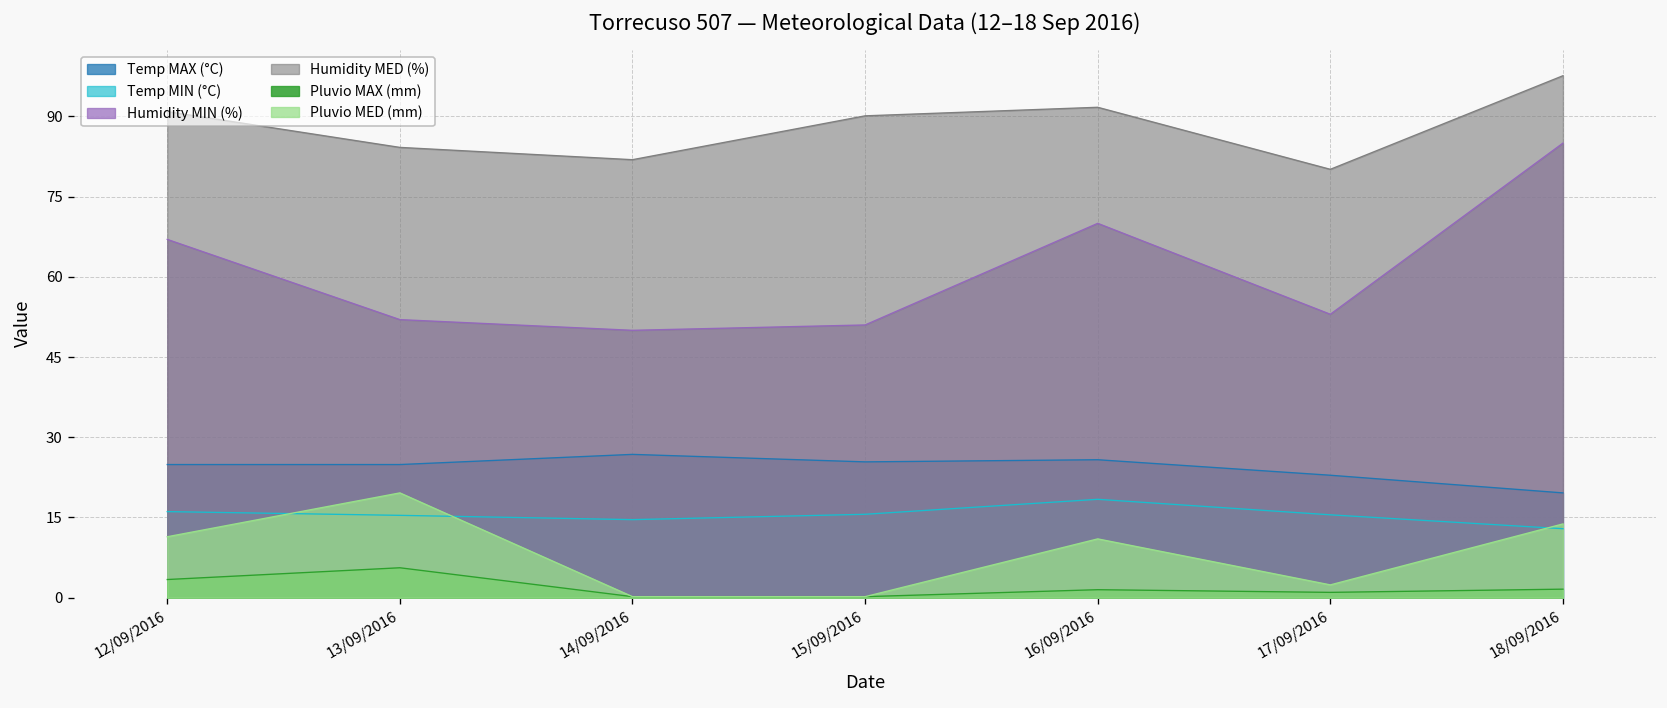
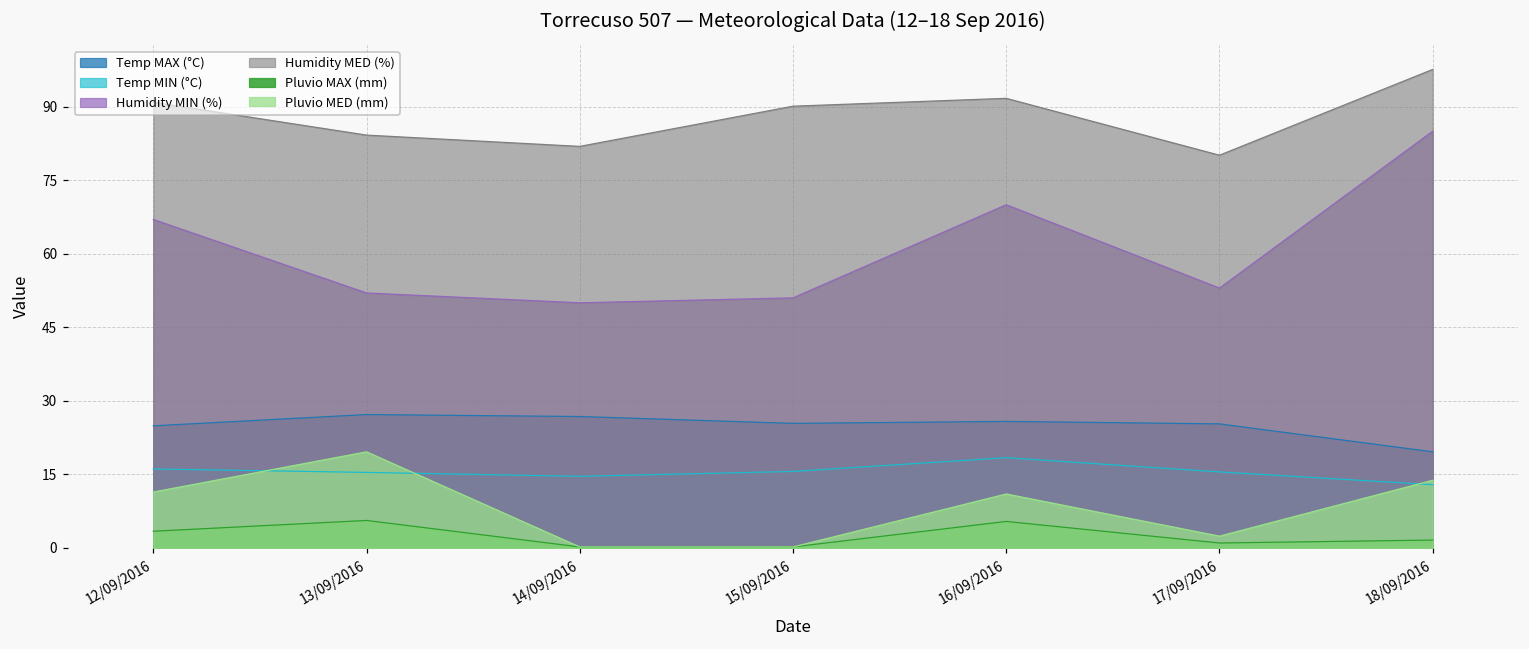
Temp MAX (°C), 13/09/2016: 25 -> 27
Pluvio MAX (mm), 16/09/2016: 2 -> 5
Temp MAX (°C), 17/09/2016: 23 -> 25
